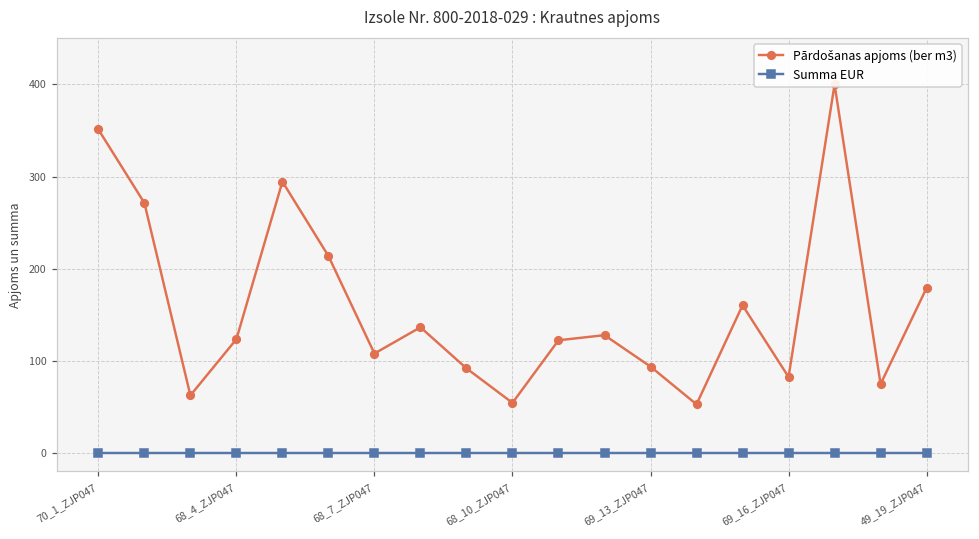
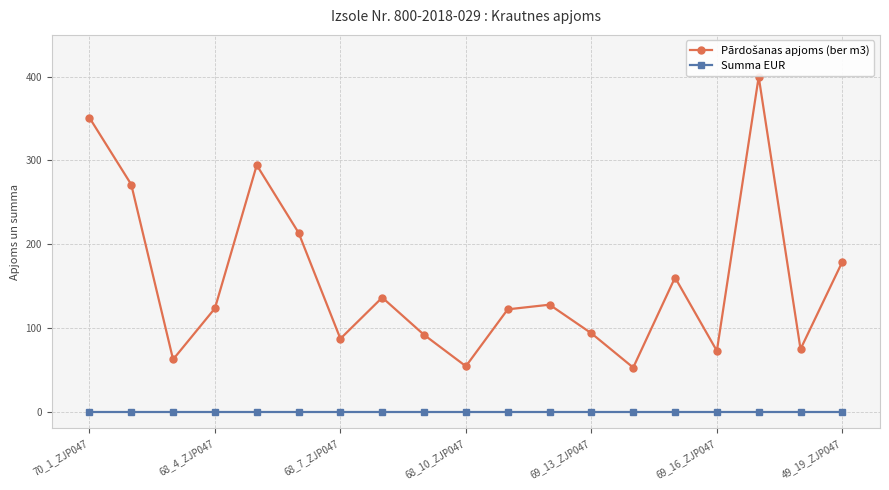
Pārdošanas apjoms (ber m3), 68_7_ZJP047: 110 -> 90
Pārdošanas apjoms (ber m3), 69_16_ZJP047: 80 -> 70
